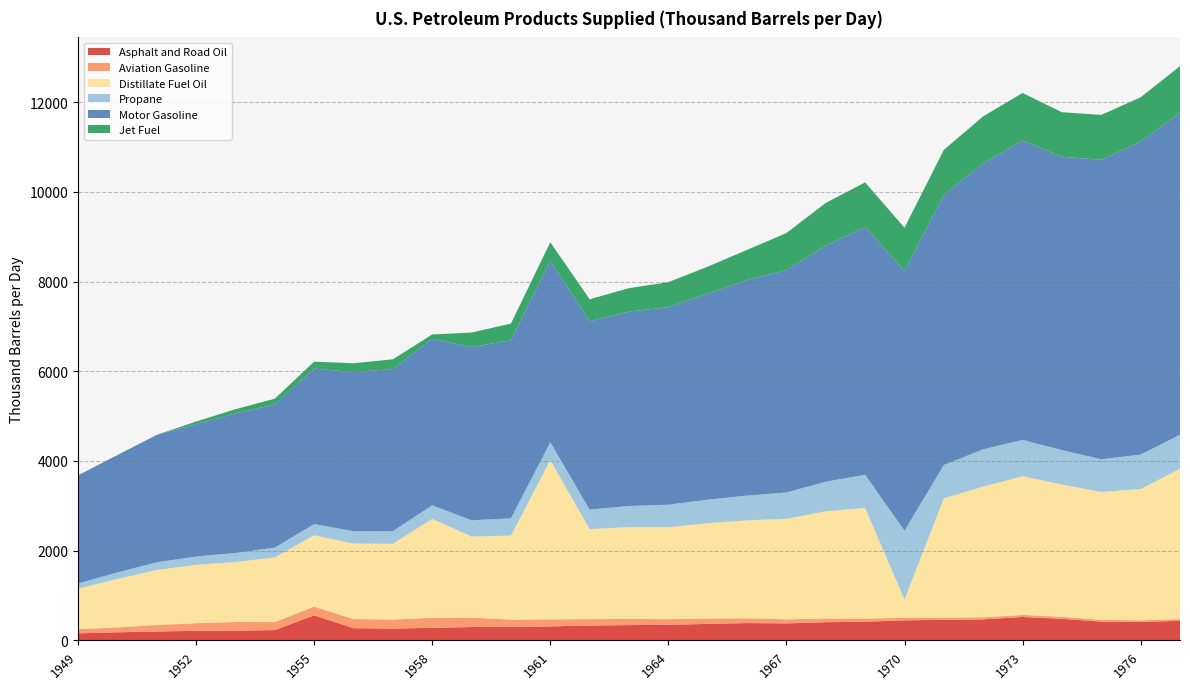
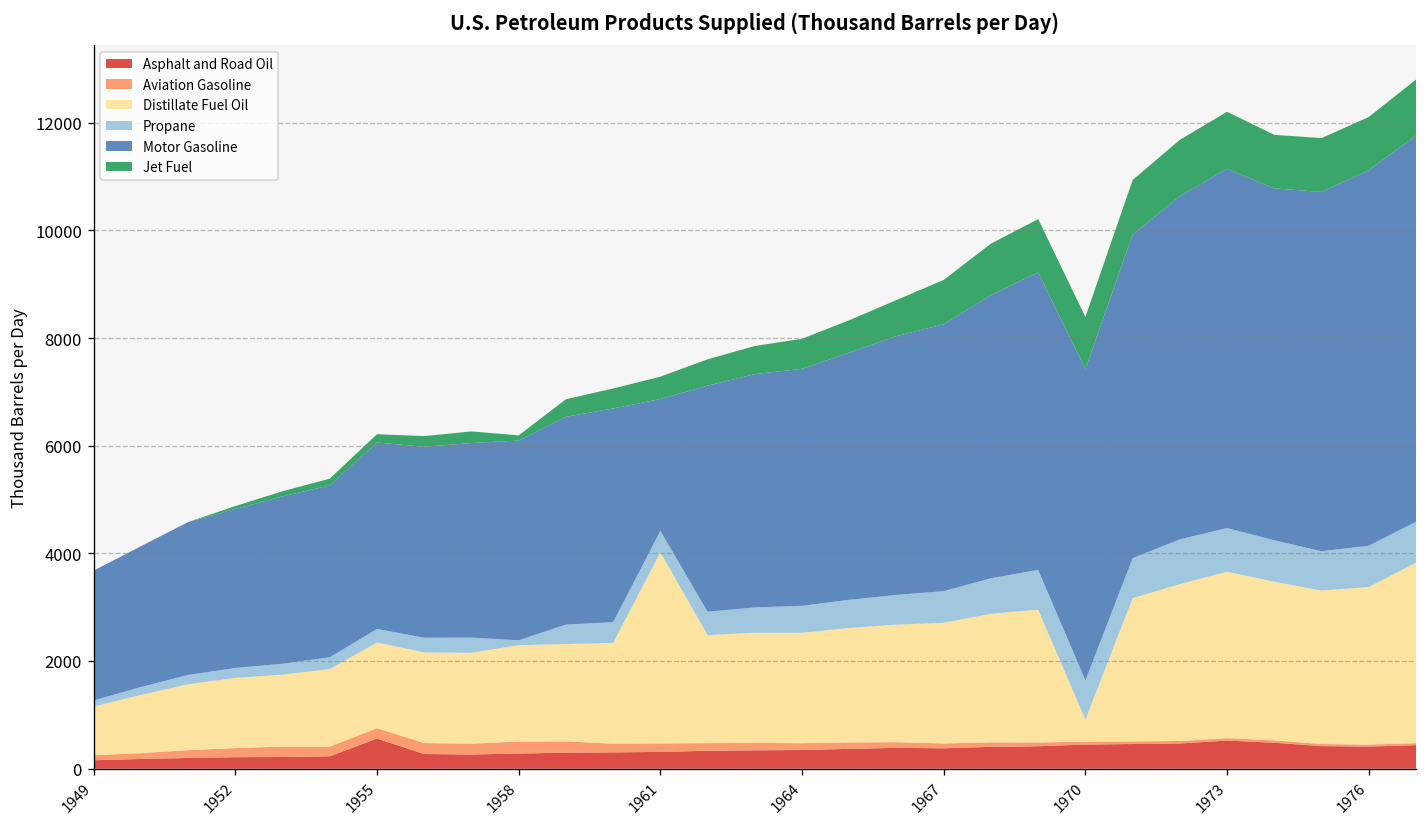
Distillate Fuel Oil, 1958: 2200 -> 1800
Propane, 1958: 300 -> 100
Motor Gasoline, 1961: 4000 -> 2400
Propane, 1970: 1500 -> 700
